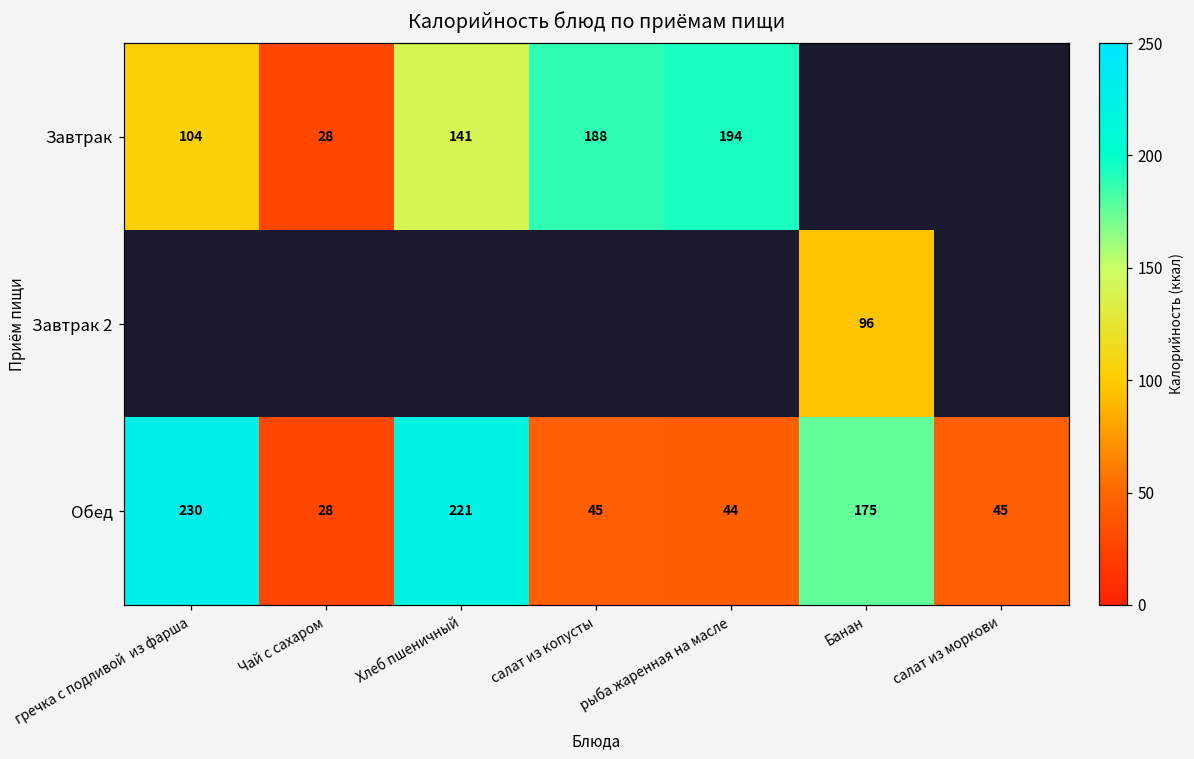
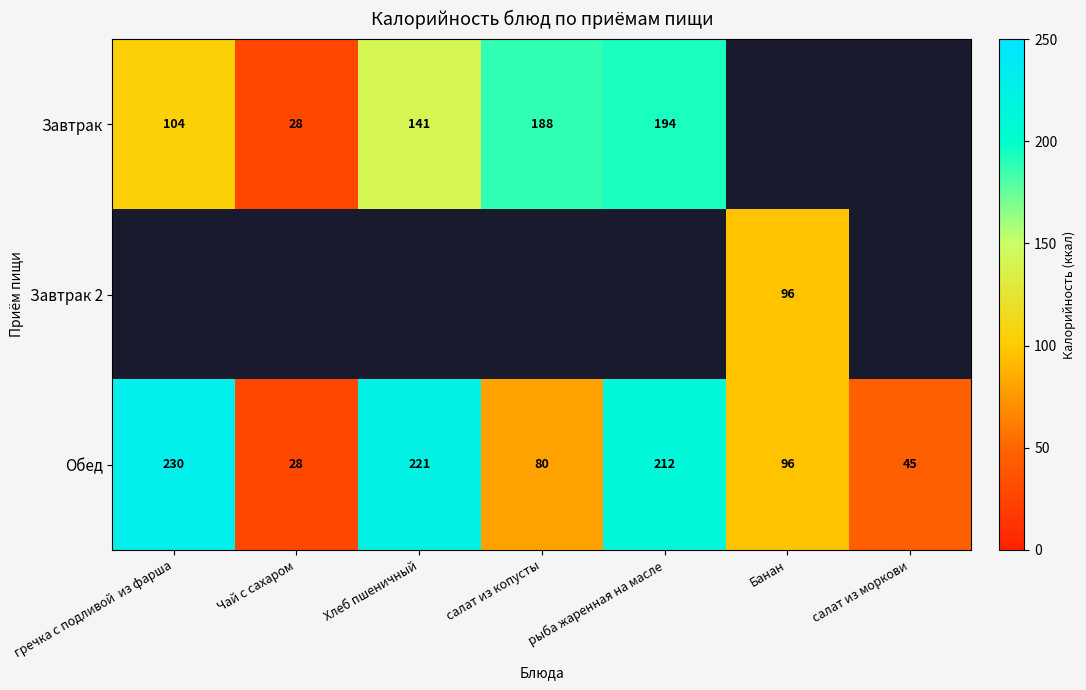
Обед, салат из копусты: 45 -> 80
Обед, рыба жаренная на масле: 44 -> 212
Обед, Банан: 175 -> 96
